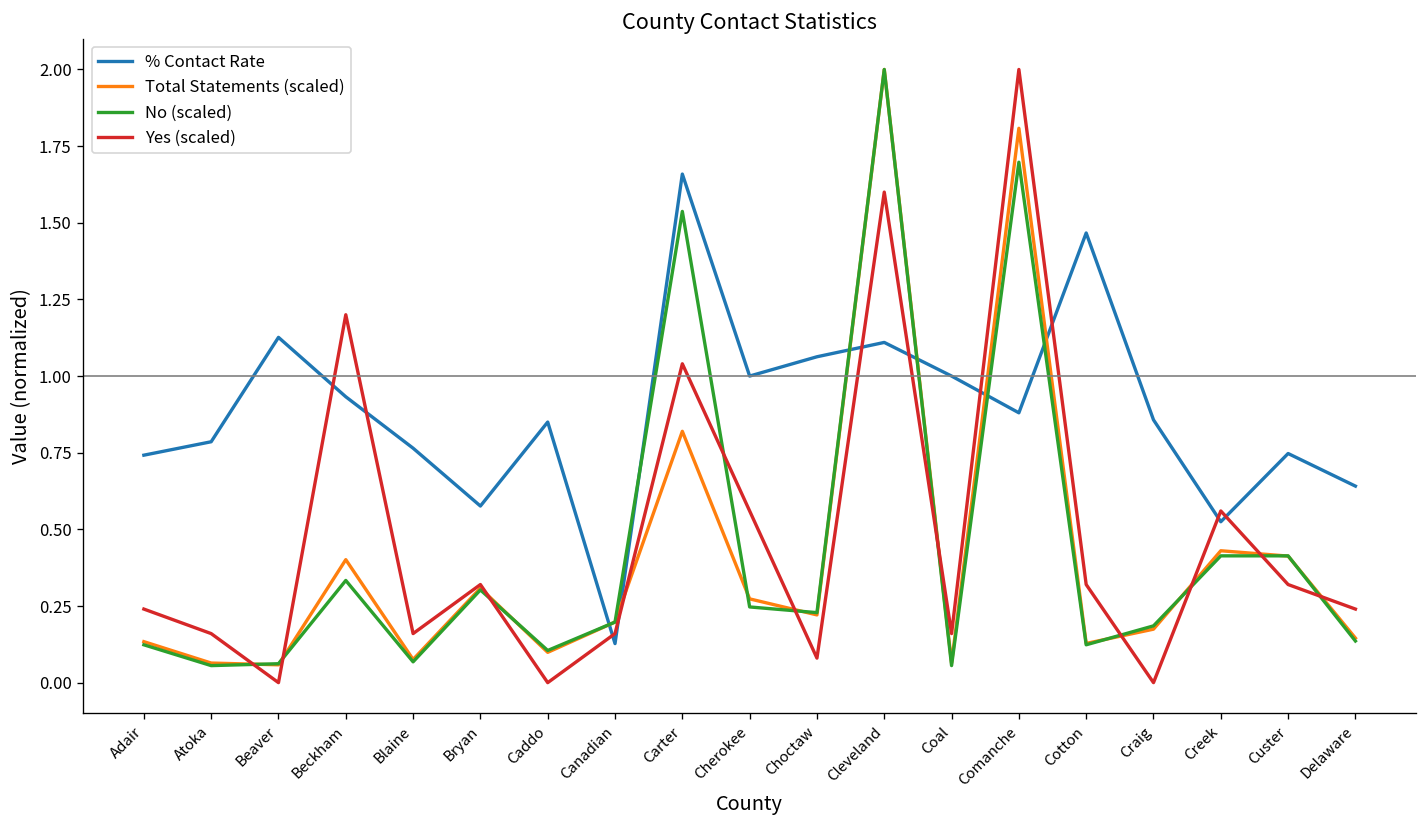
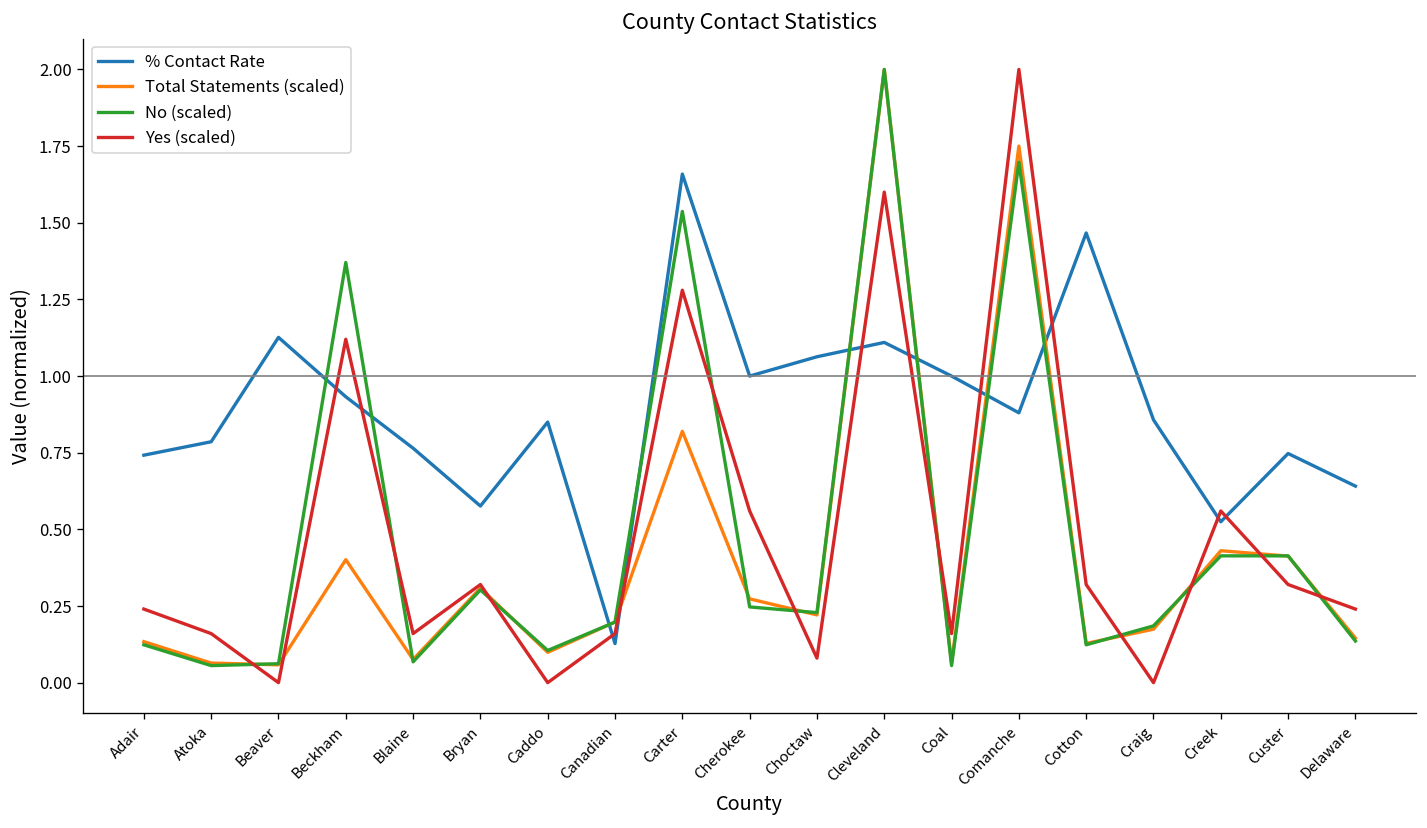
No (scaled), Beckham: 0.33 -> 1.37
Yes (scaled), Beckham: 1.20 -> 1.12
Yes (scaled), Carter: 1.04 -> 1.28
Total Statements (scaled), Comanche: 1.81 -> 1.75
